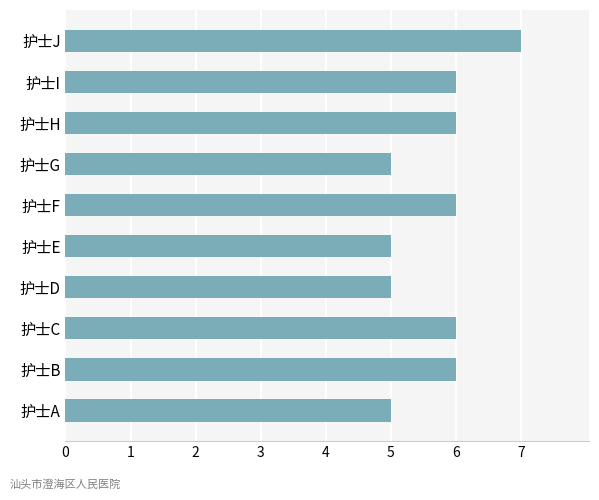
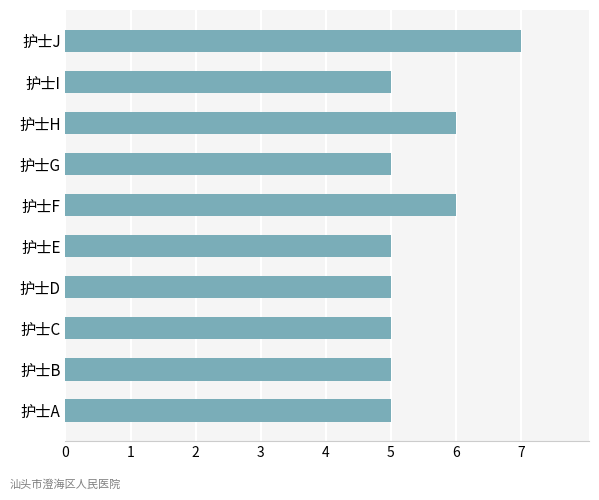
护士I: 6 -> 5
护士C: 6 -> 5
护士B: 6 -> 5
